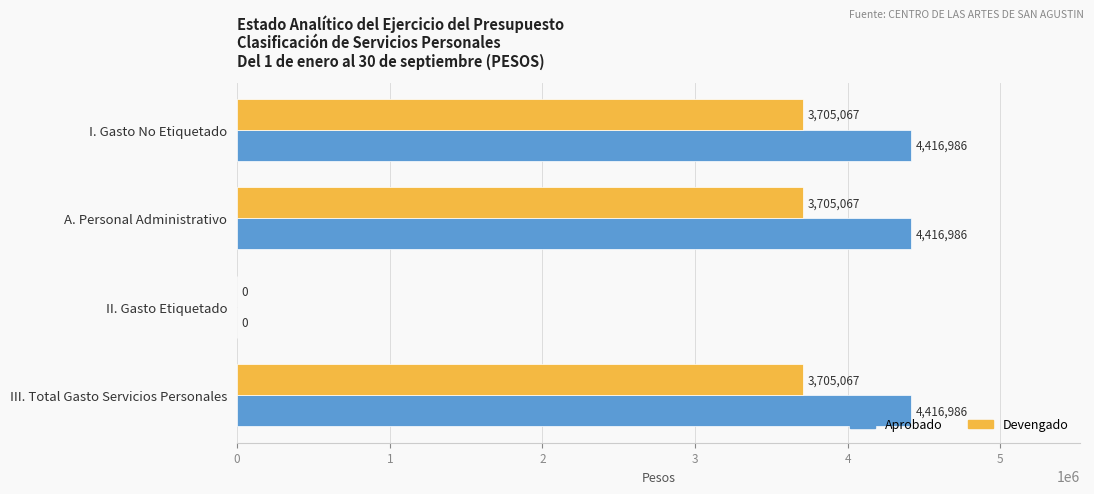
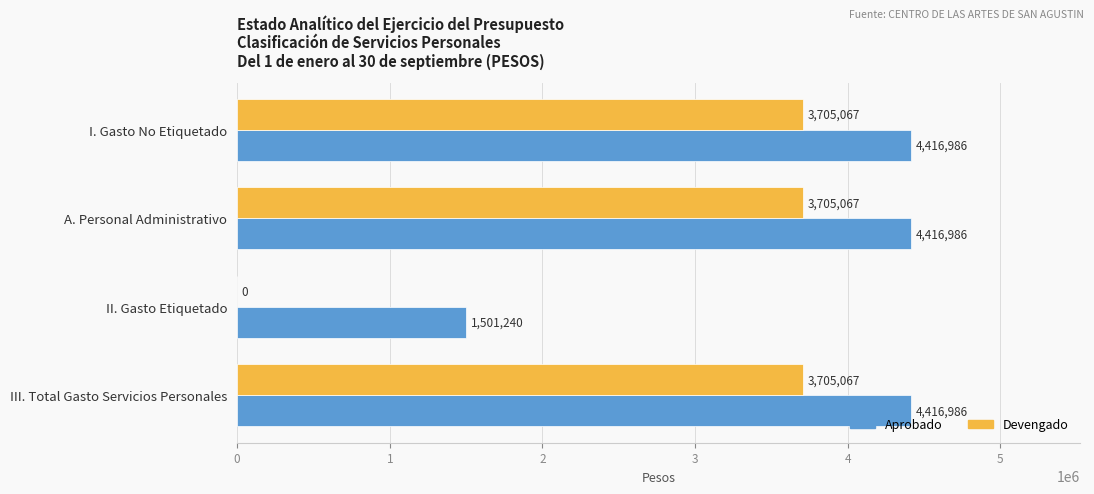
Aprobado, II. Gasto Etiquetado: 0 -> 1,501,240
